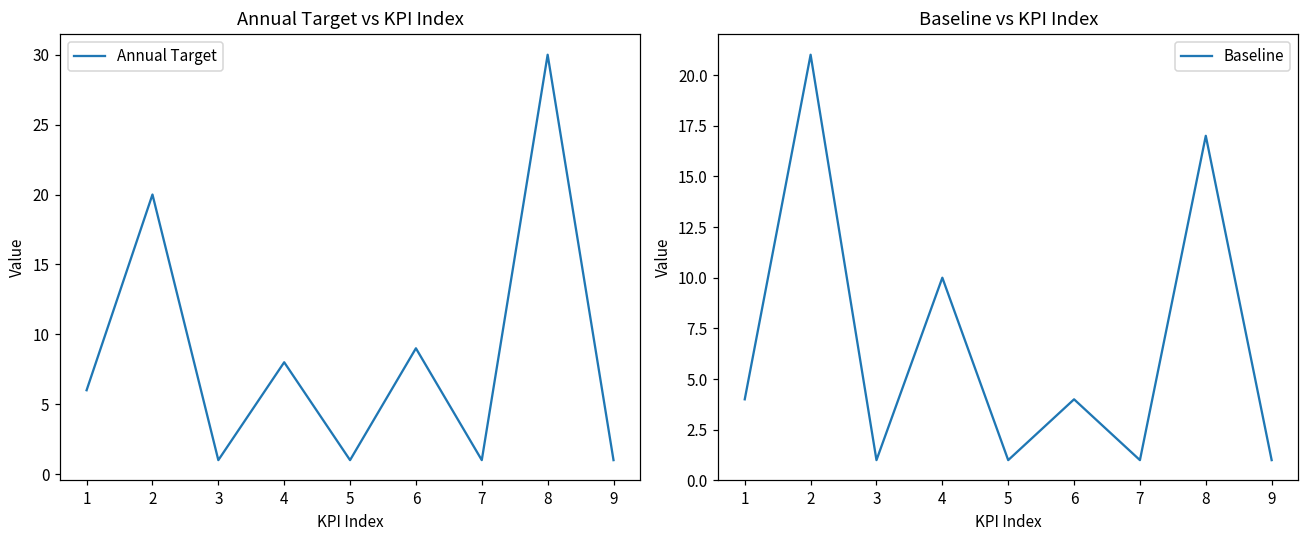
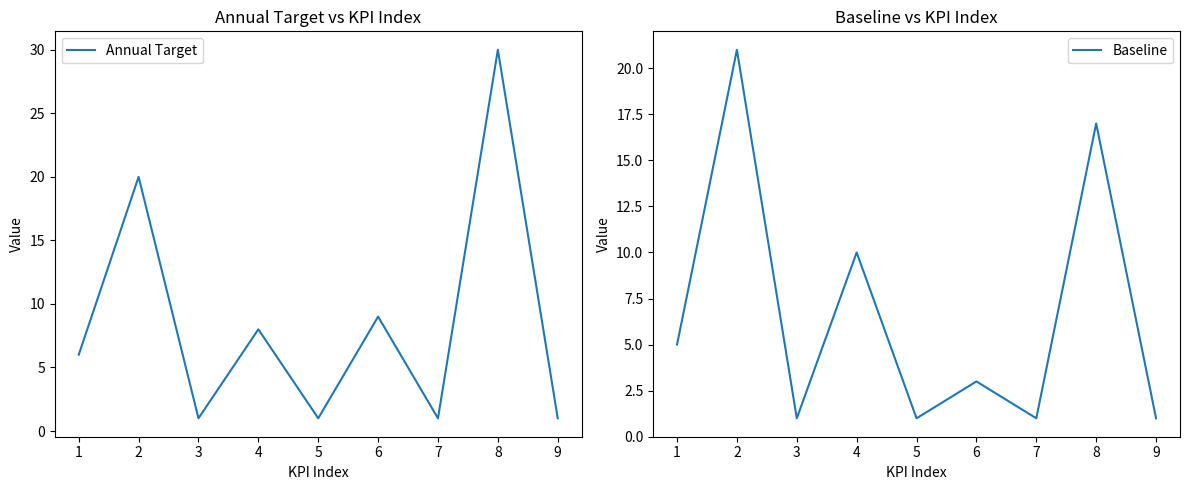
Baseline vs KPI Index, 1: 4 -> 5
Baseline vs KPI Index, 6: 4 -> 3
